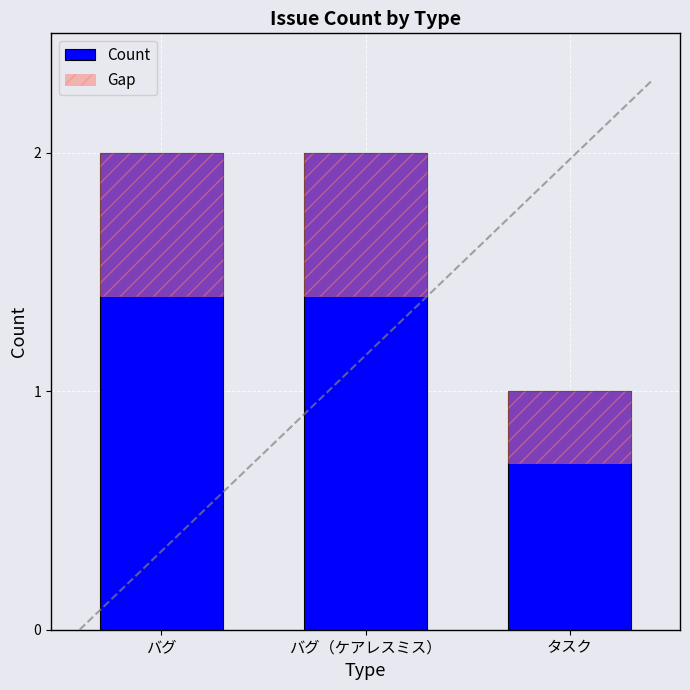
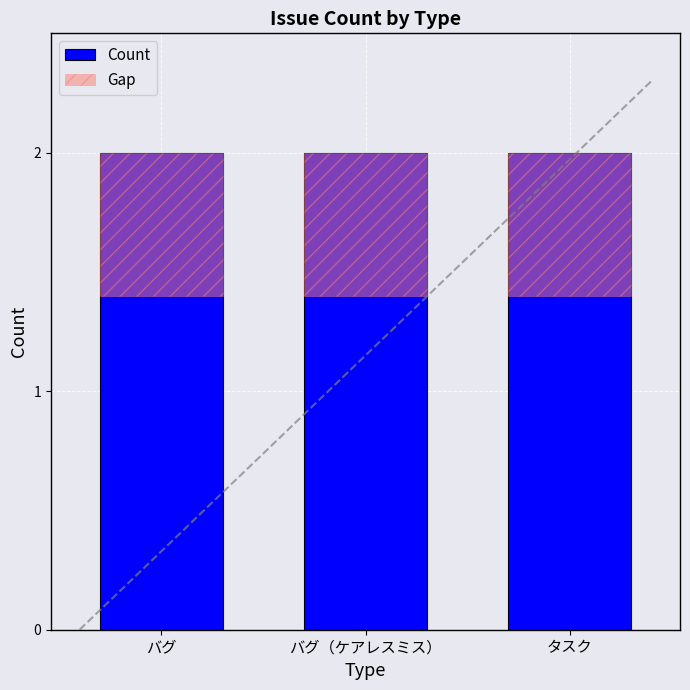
Count, タスク: 1 -> 2
